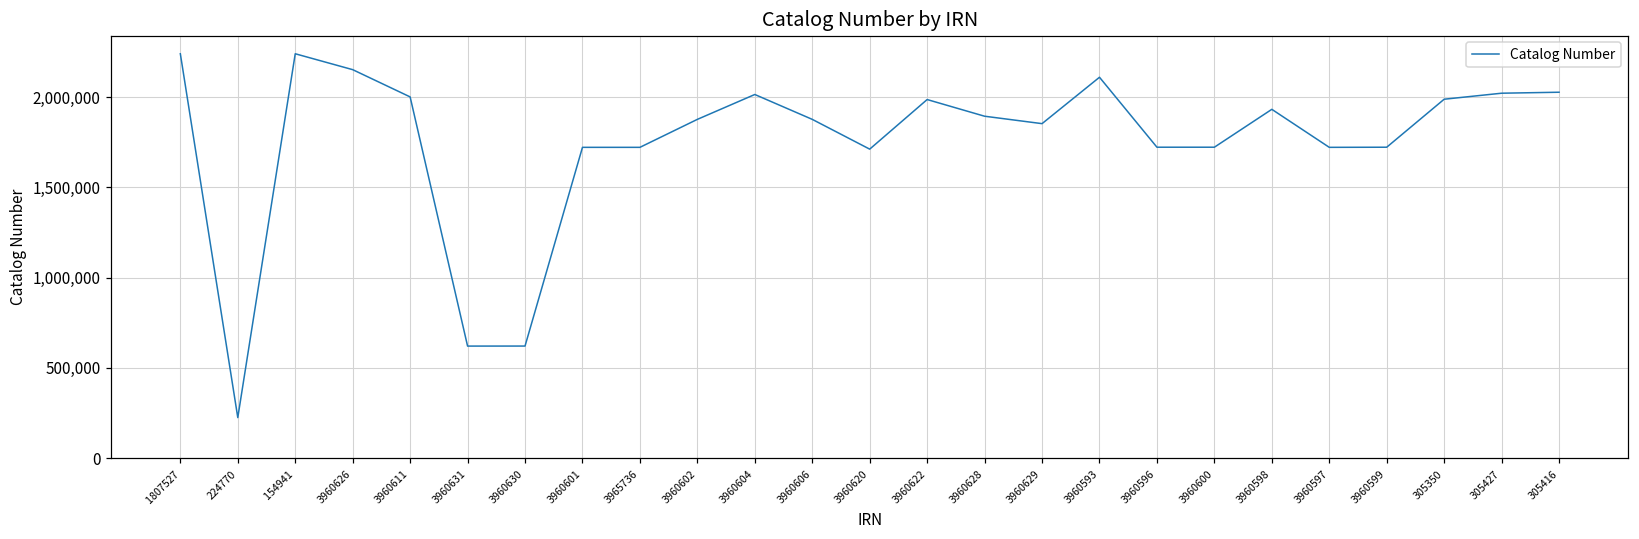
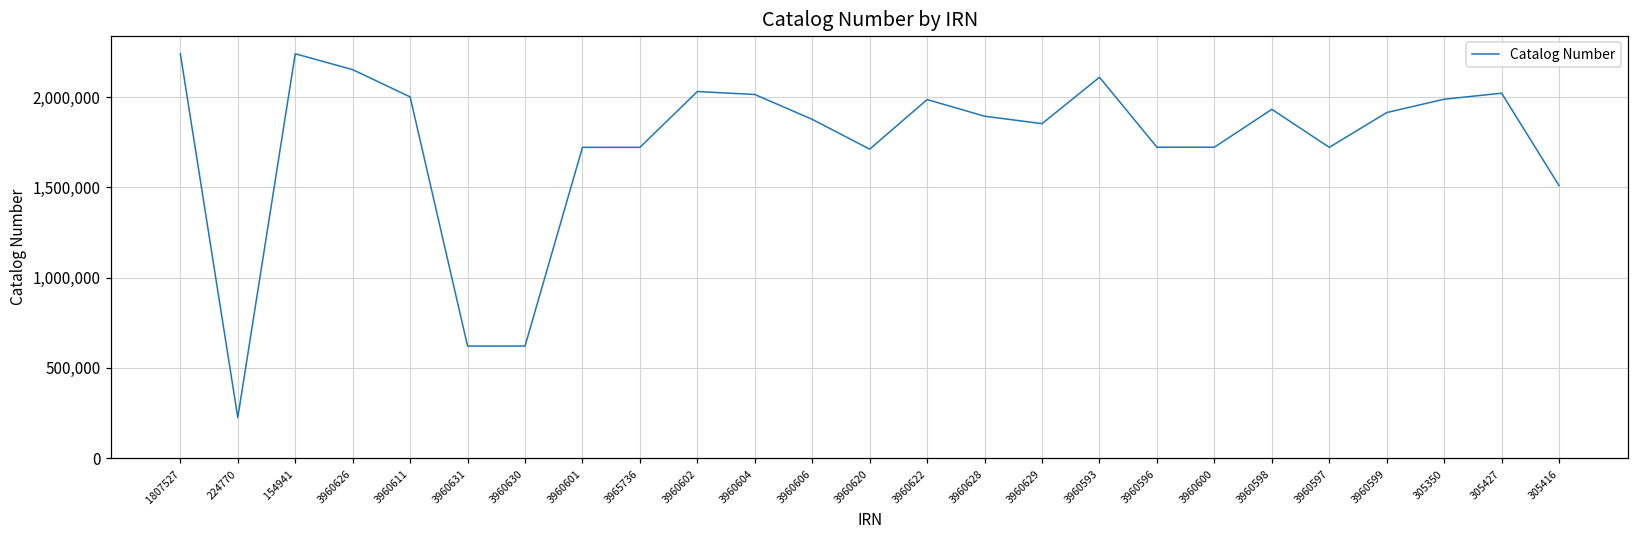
3960602: 1,880,000 -> 2,030,000
3960599: 1,720,000 -> 1,910,000
305416: 2,030,000 -> 1,510,000
